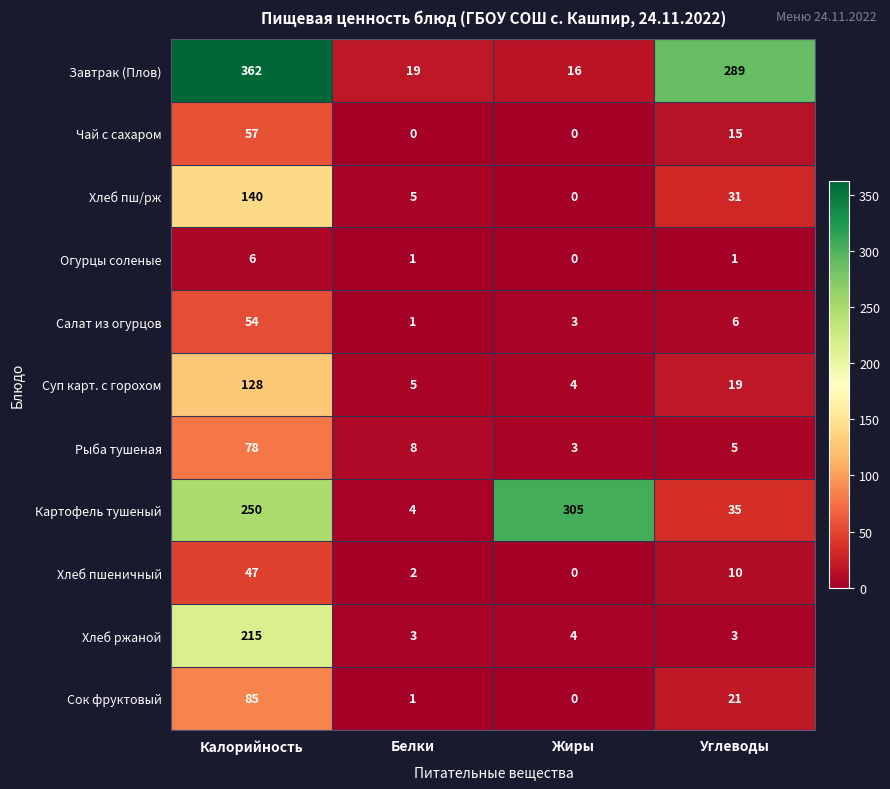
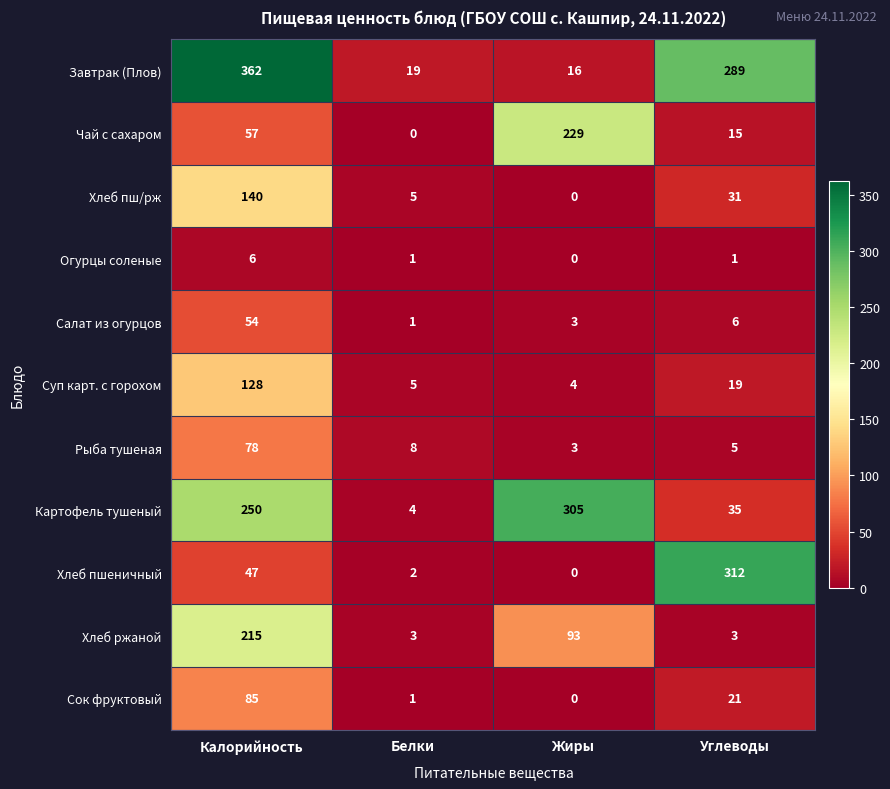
Чай с сахаром, Жиры: 0 -> 229
Хлеб пшеничный, Углеводы: 10 -> 312
Хлеб ржаной, Жиры: 4 -> 93
